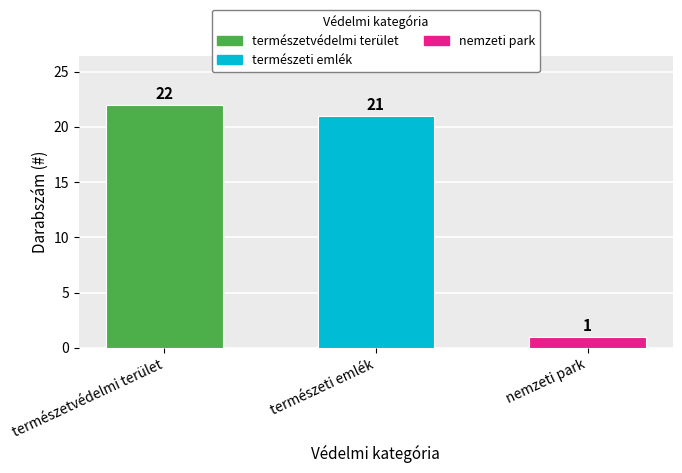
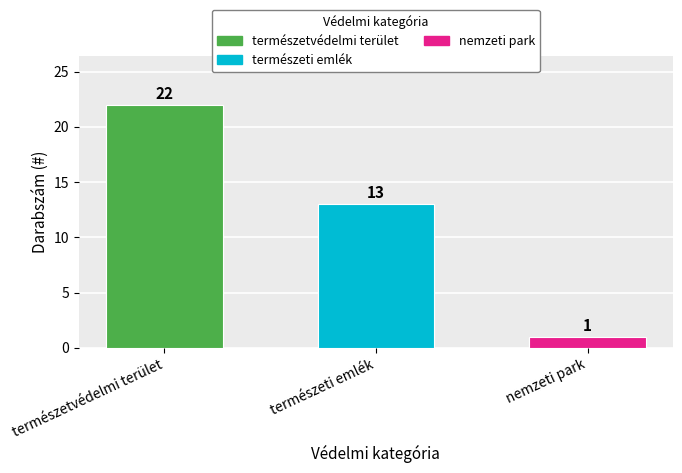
természeti emlék, természeti emlék: 21 -> 13
